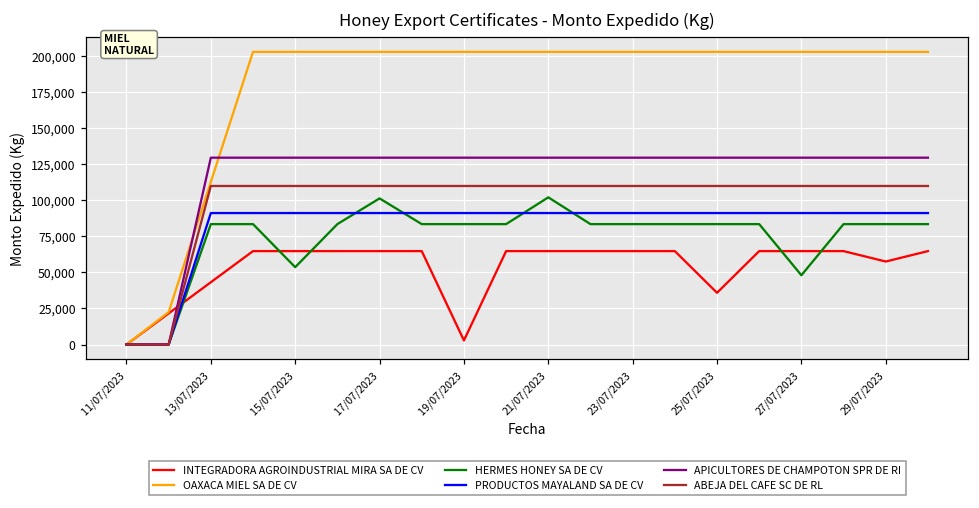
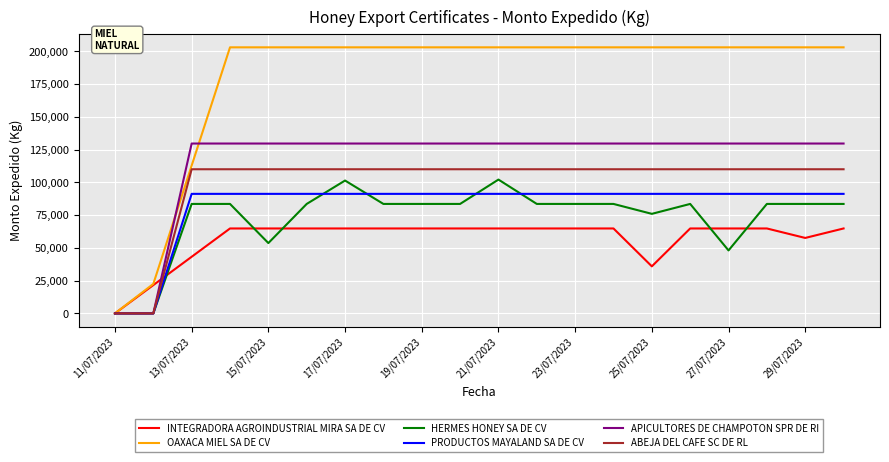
INTEGRADORA AGROINDUSTRIAL MIRA SA DE CV, 19/07/2023: 3,000 -> 65,000
HERMES HONEY SA DE CV, 25/07/2023: 84,000 -> 76,000
